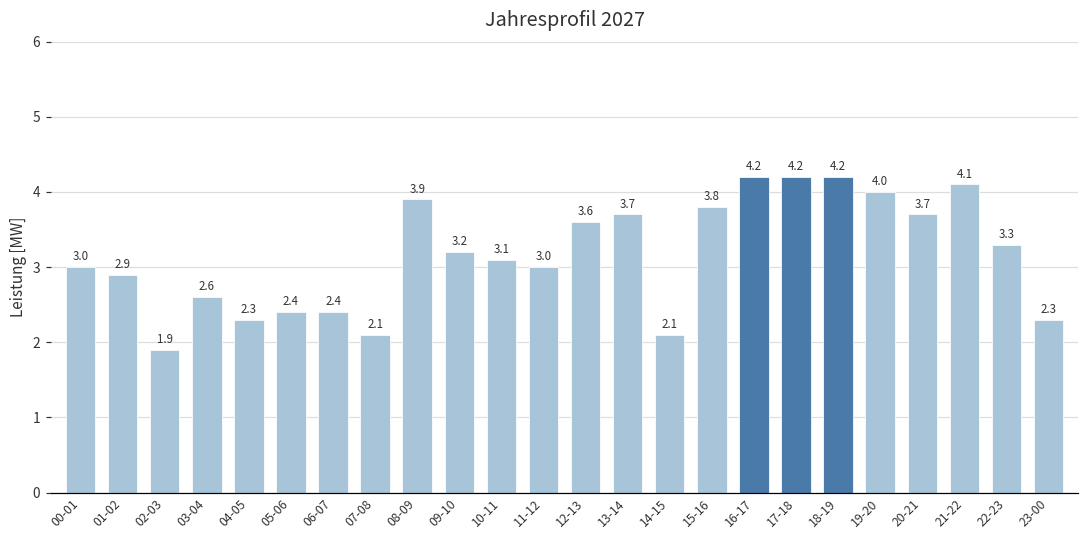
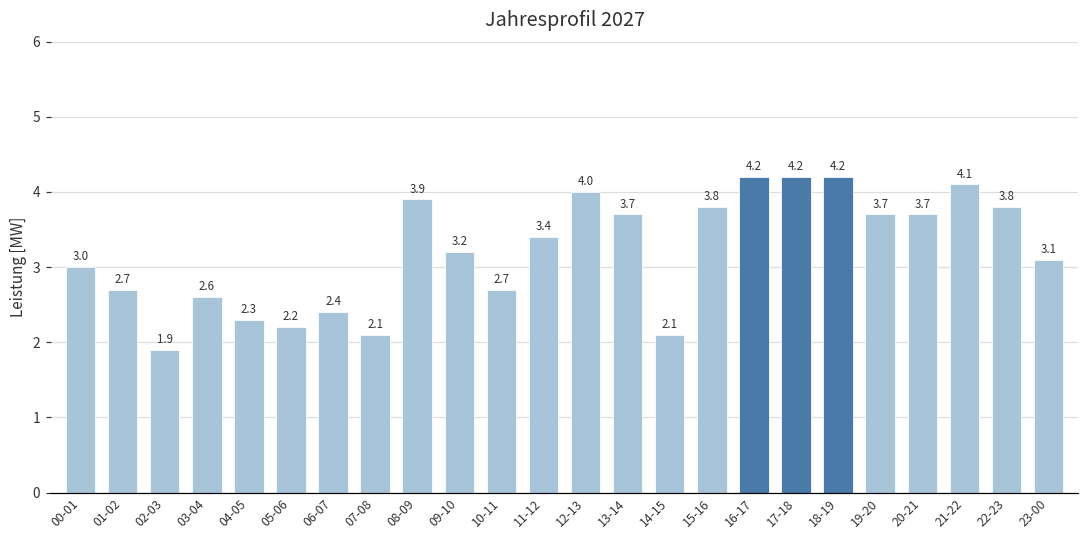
01-02: 2.9 -> 2.7
05-06: 2.4 -> 2.2
10-11: 3.1 -> 2.7
11-12: 3.0 -> 3.4
12-13: 3.6 -> 4.0
19-20: 4.0 -> 3.7
22-23: 3.3 -> 3.8
23-00: 2.3 -> 3.1
